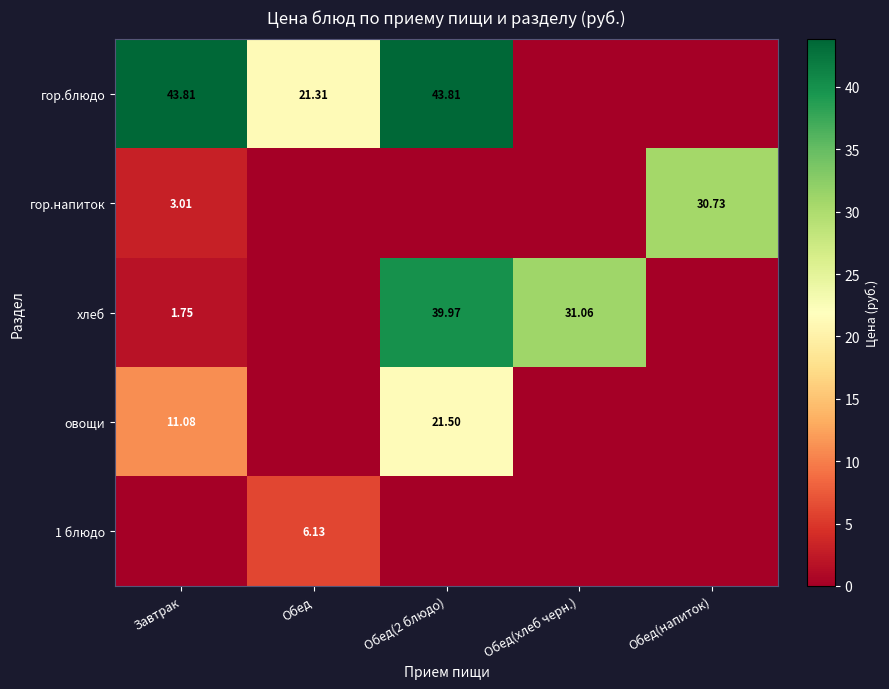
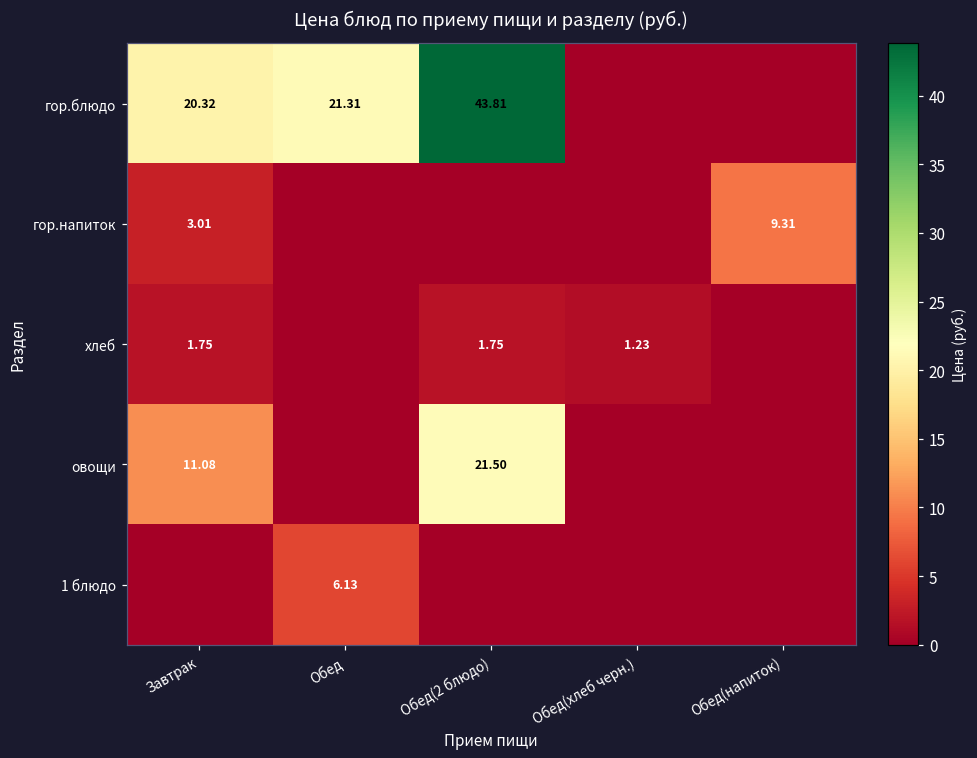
гор.блюдо, Завтрак: 43.81 -> 20.32
гор.напиток, Обед(напиток): 30.73 -> 9.31
хлеб, Обед(2 блюдо): 39.97 -> 1.75
хлеб, Обед(хлеб черн.): 31.06 -> 1.23
